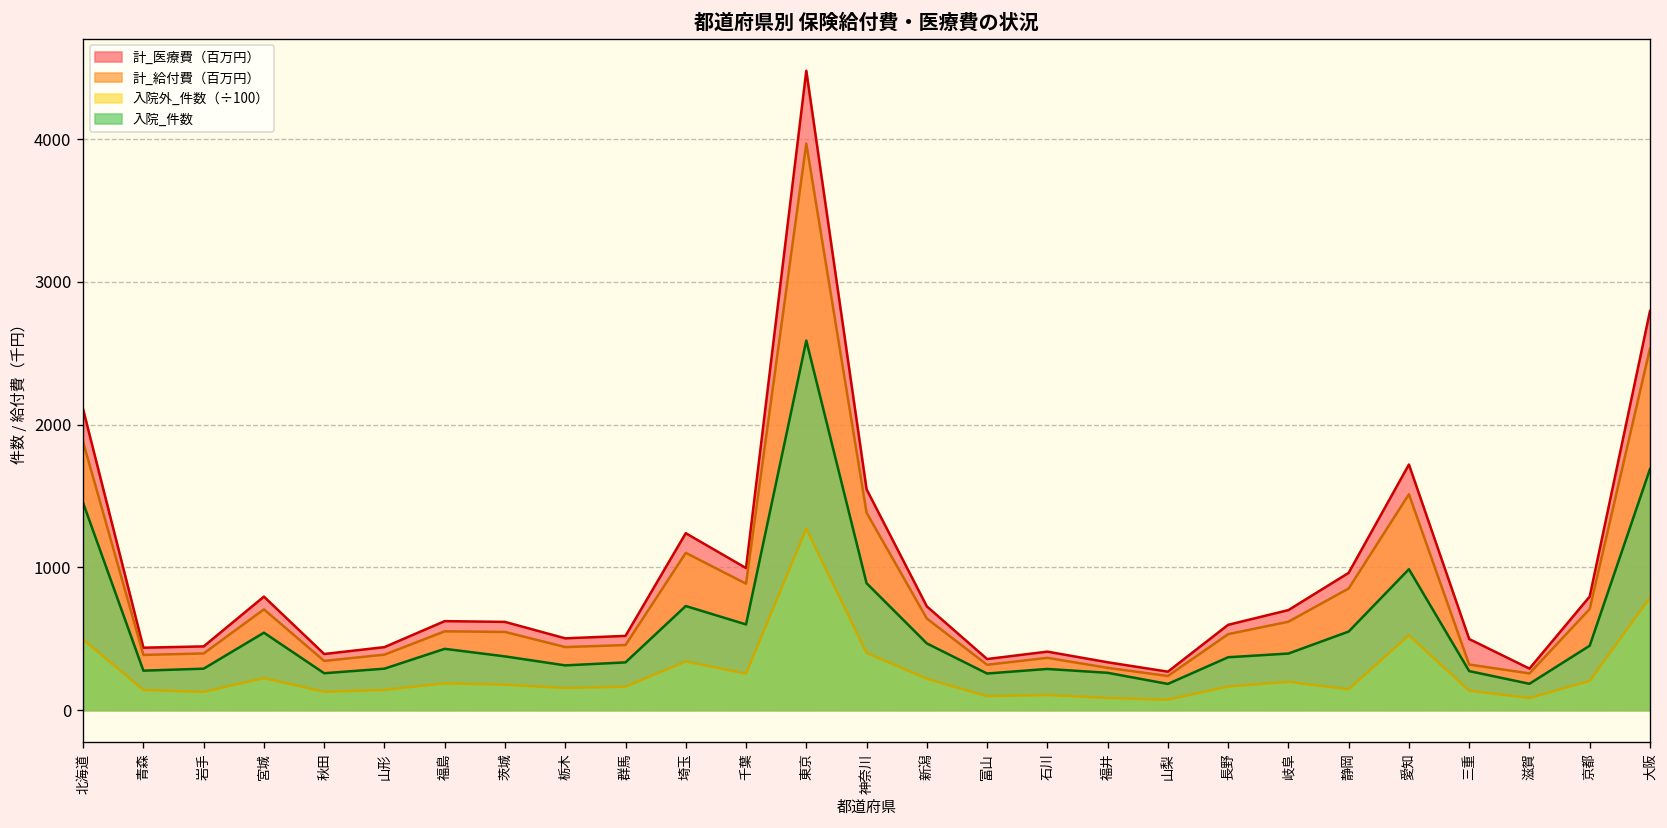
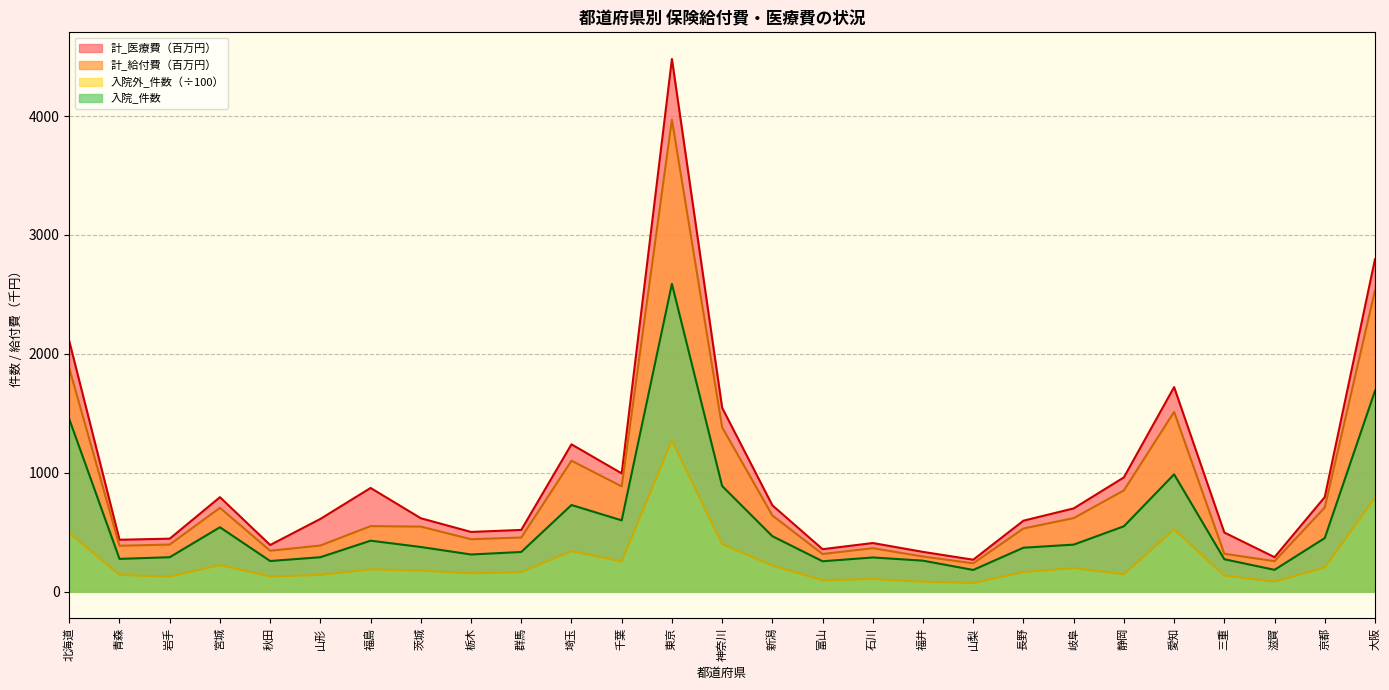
計_医療費（百万円）, 山形: 440 -> 610
計_医療費（百万円）, 福島: 620 -> 870
